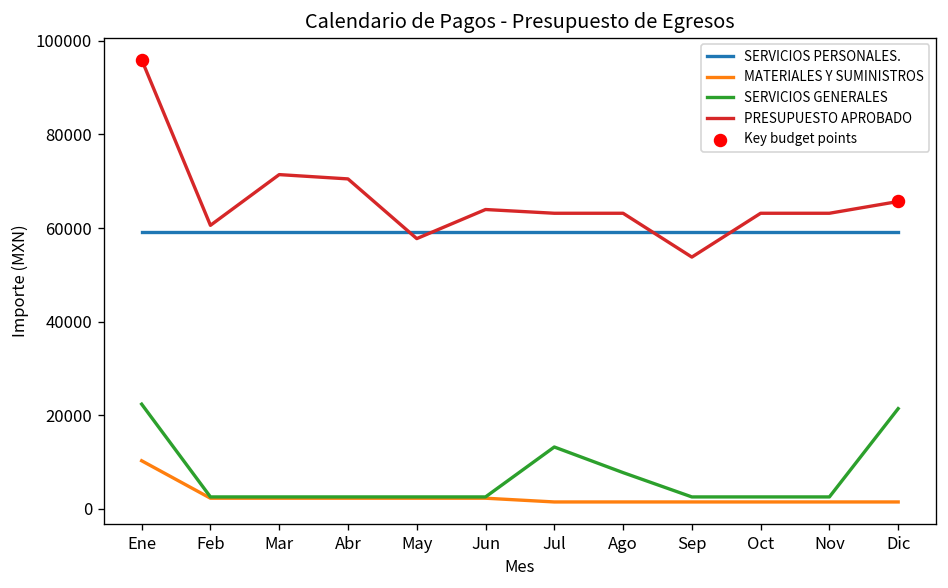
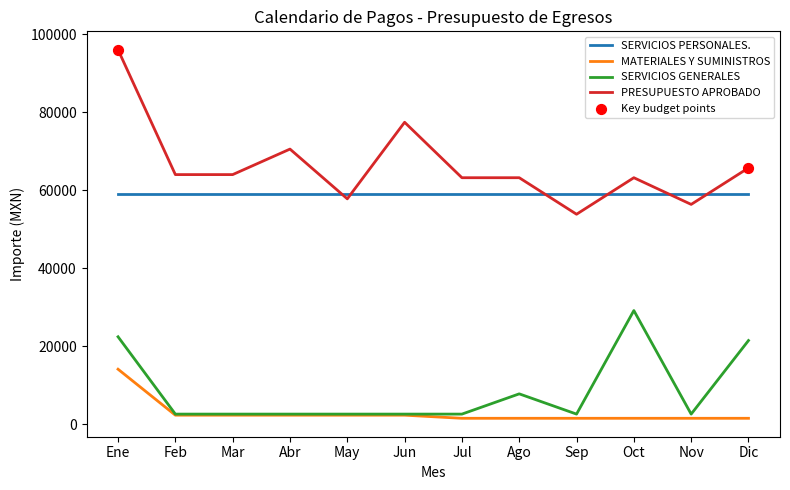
MATERIALES Y SUMINISTROS, Ene: 10000 -> 14000
PRESUPUESTO APROBADO, Feb: 61000 -> 64000
PRESUPUESTO APROBADO, Mar: 71000 -> 64000
PRESUPUESTO APROBADO, Jun: 64000 -> 77000
SERVICIOS GENERALES, Jul: 13000 -> 3000
SERVICIOS GENERALES, Oct: 3000 -> 29000
PRESUPUESTO APROBADO, Nov: 63000 -> 56000
